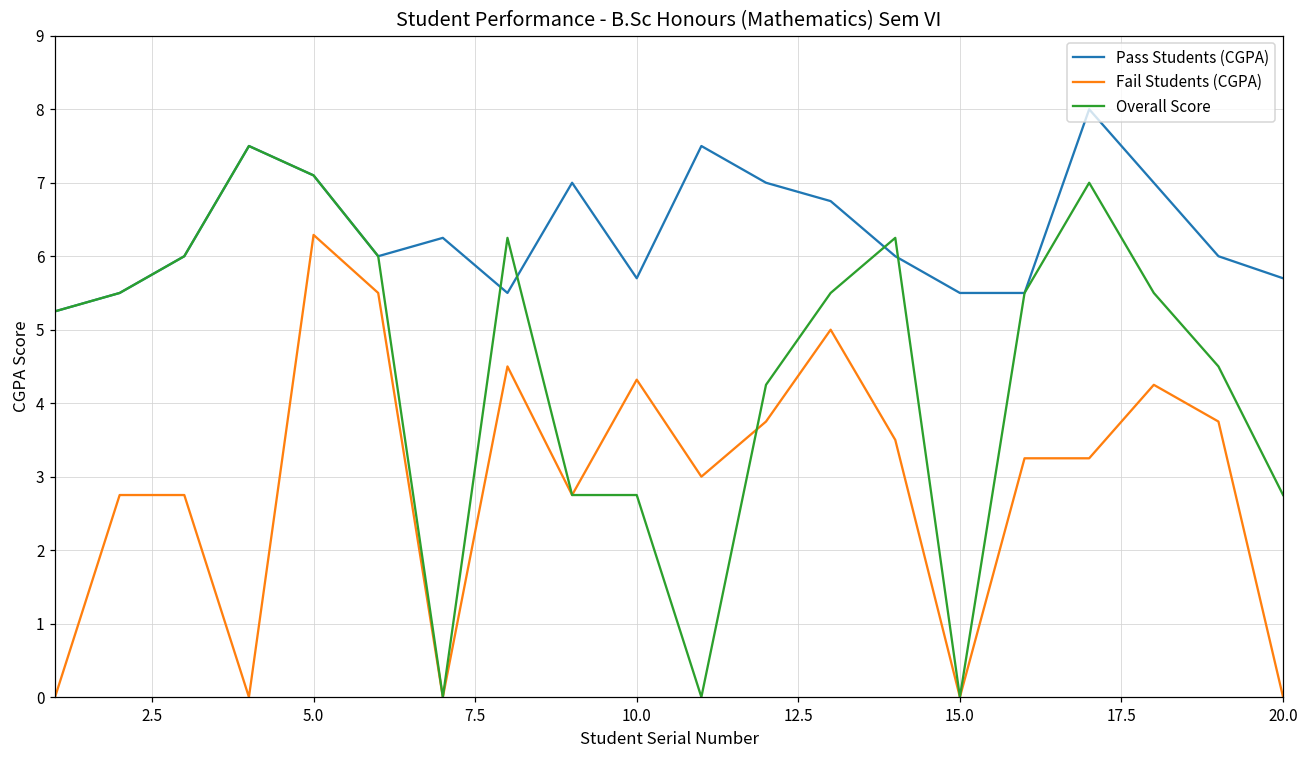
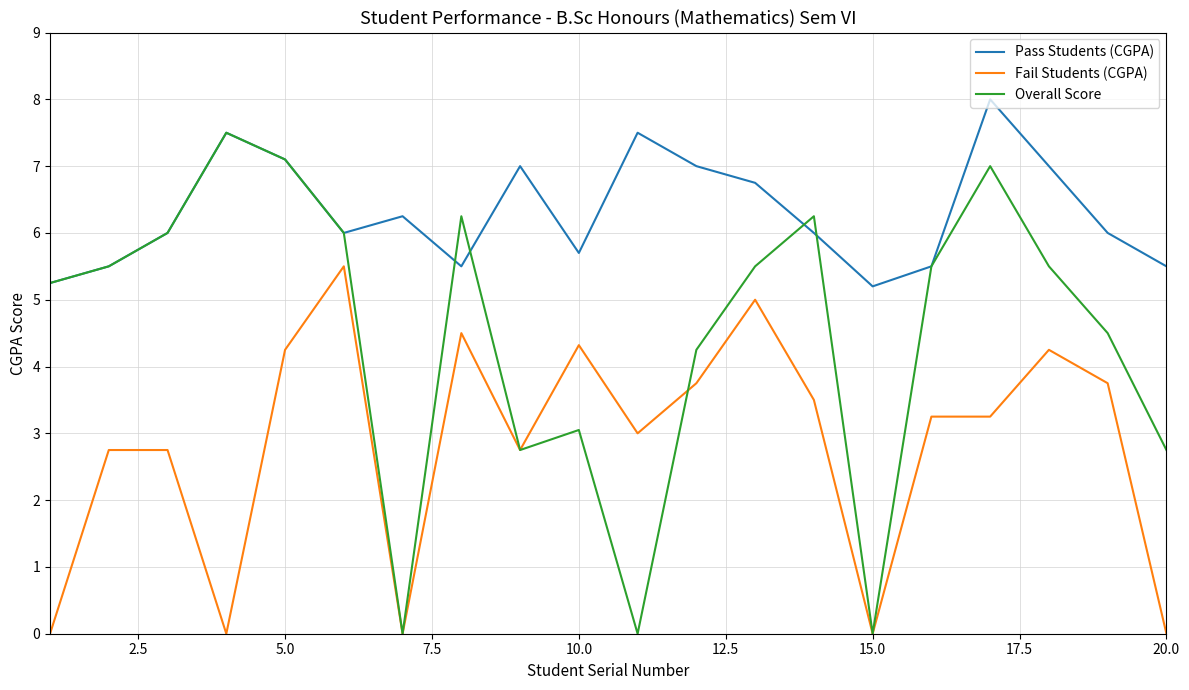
Fail Students (CGPA), 5.0: 6.3 -> 4.3
Overall Score, 10.0: 2.8 -> 3.1
Pass Students (CGPA), 15.0: 5.5 -> 5.2
Pass Students (CGPA), 20.0: 5.7 -> 5.5
